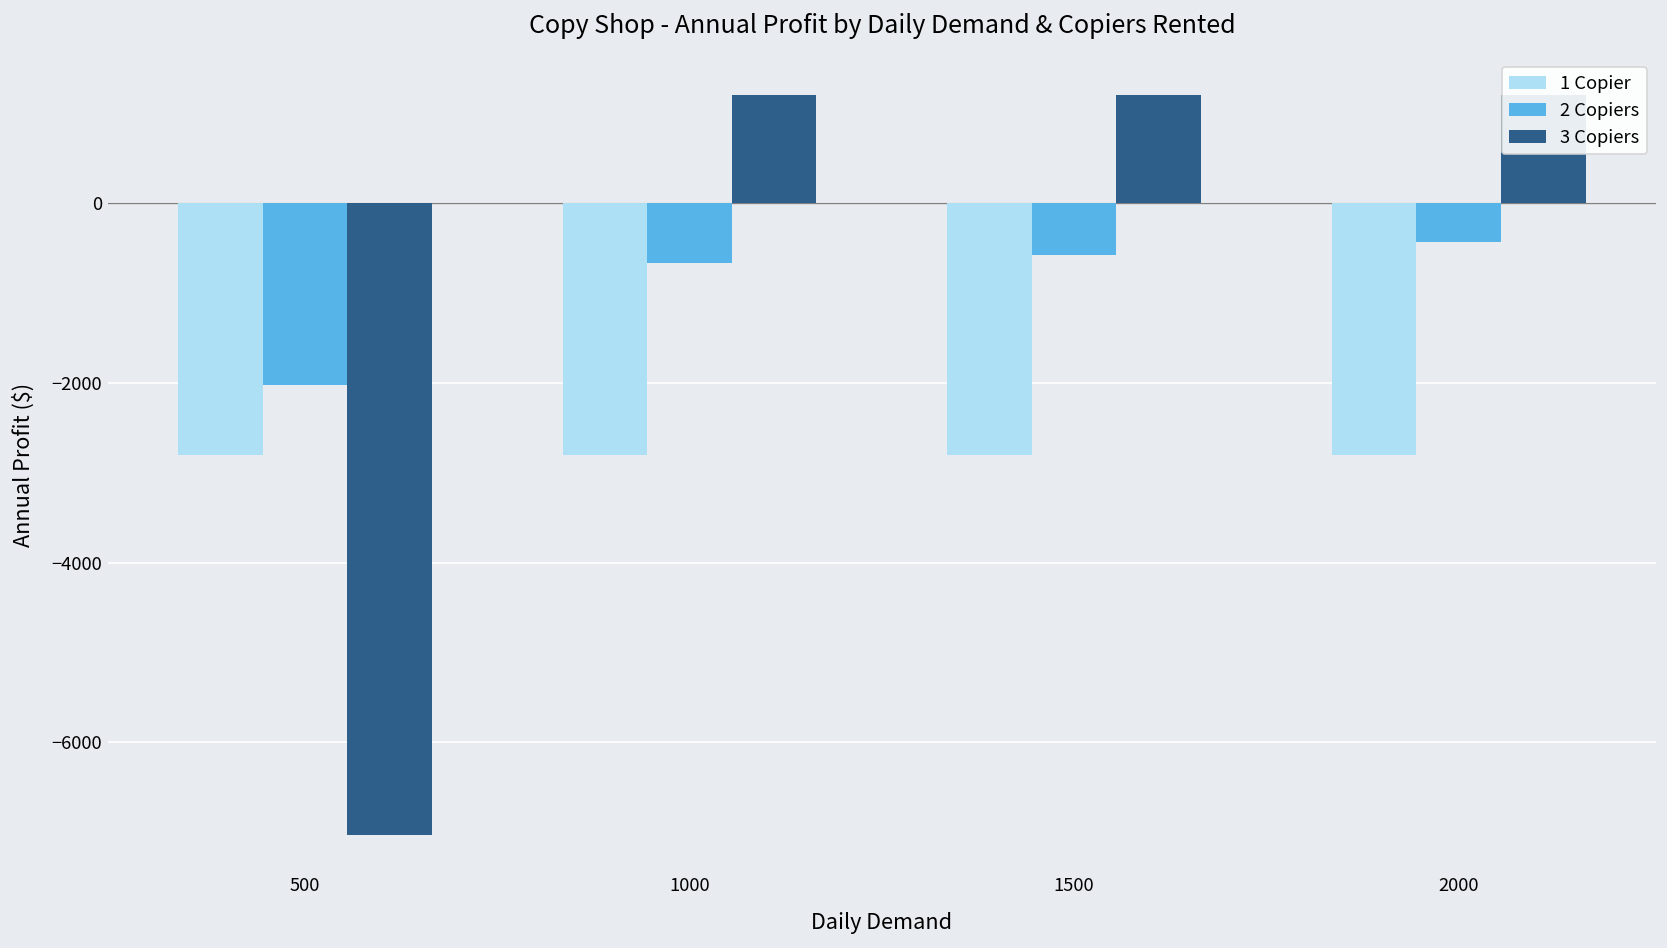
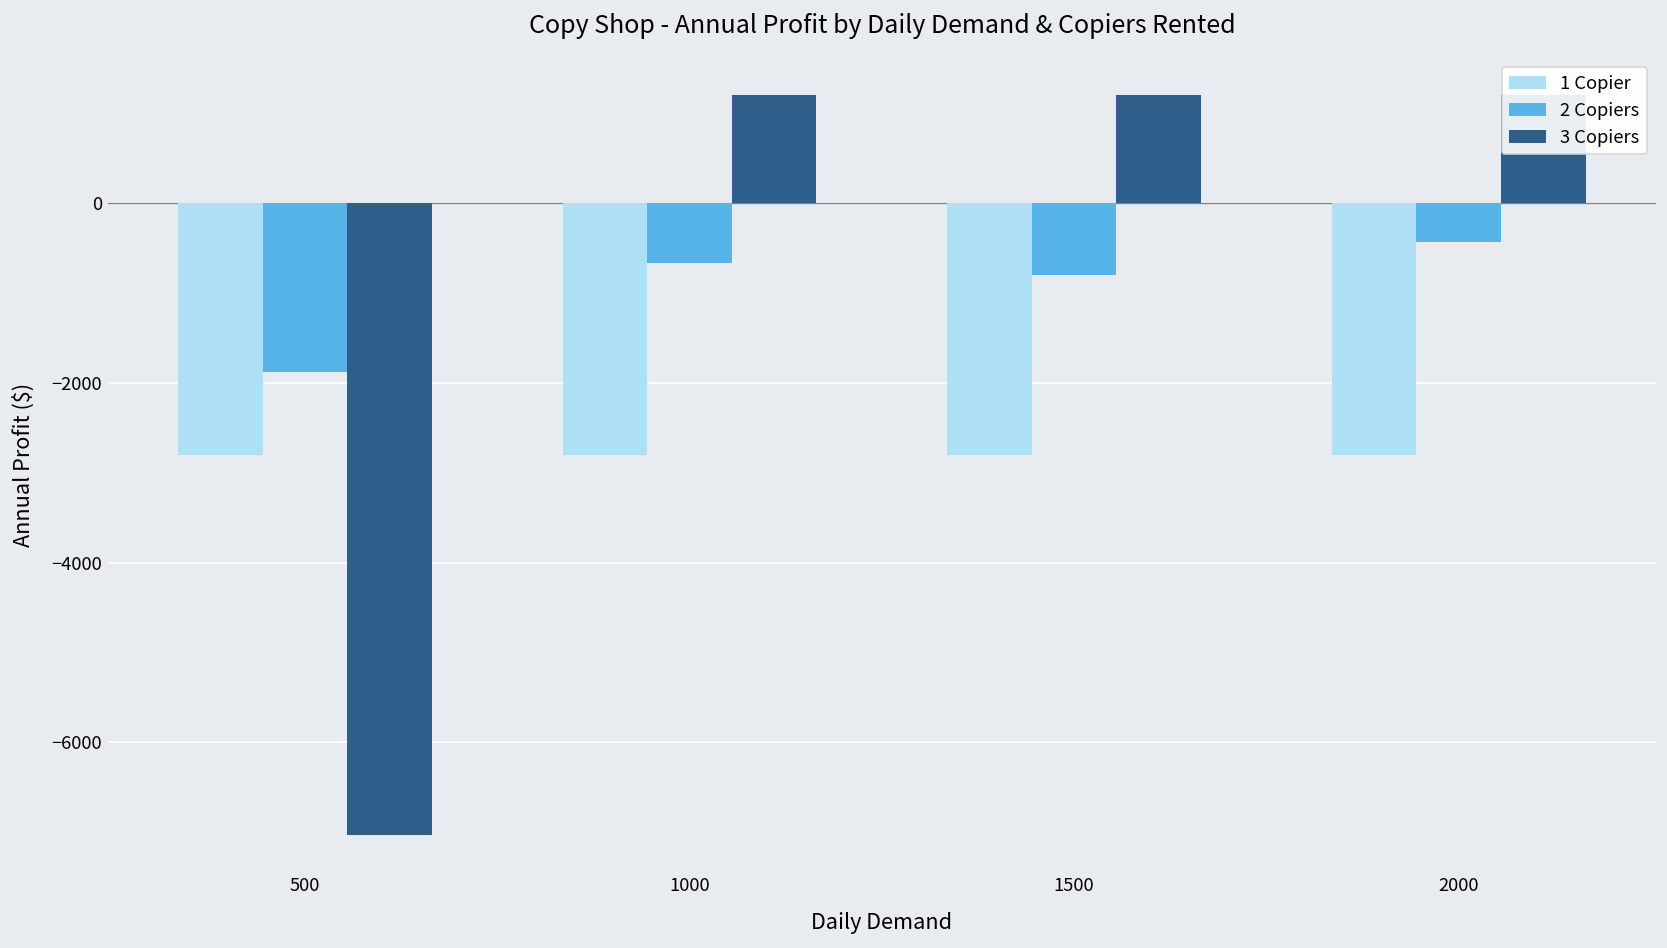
2 Copiers, 500: -2000 -> -1900
2 Copiers, 1500: -600 -> -800
